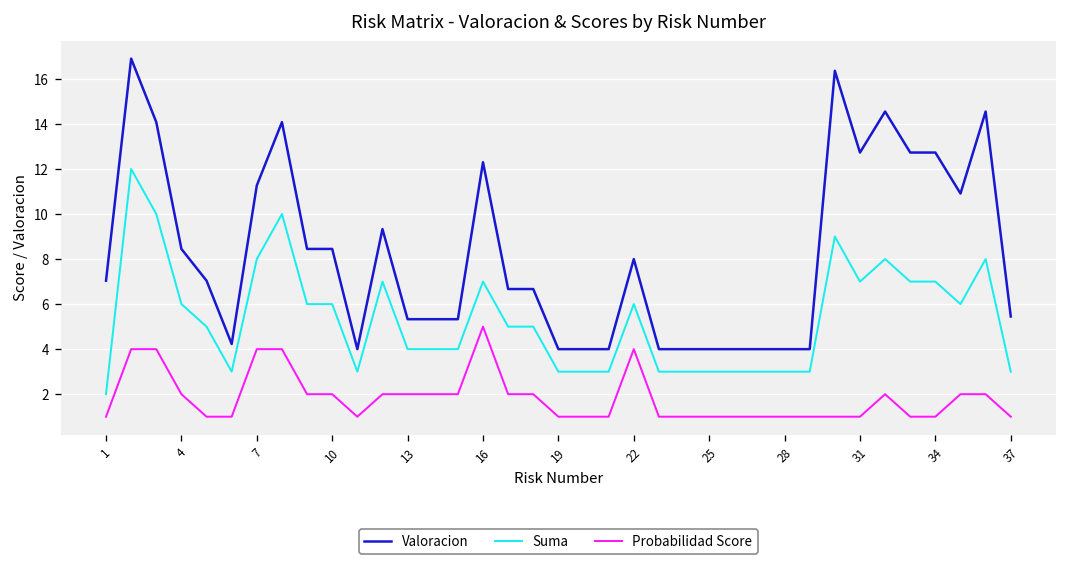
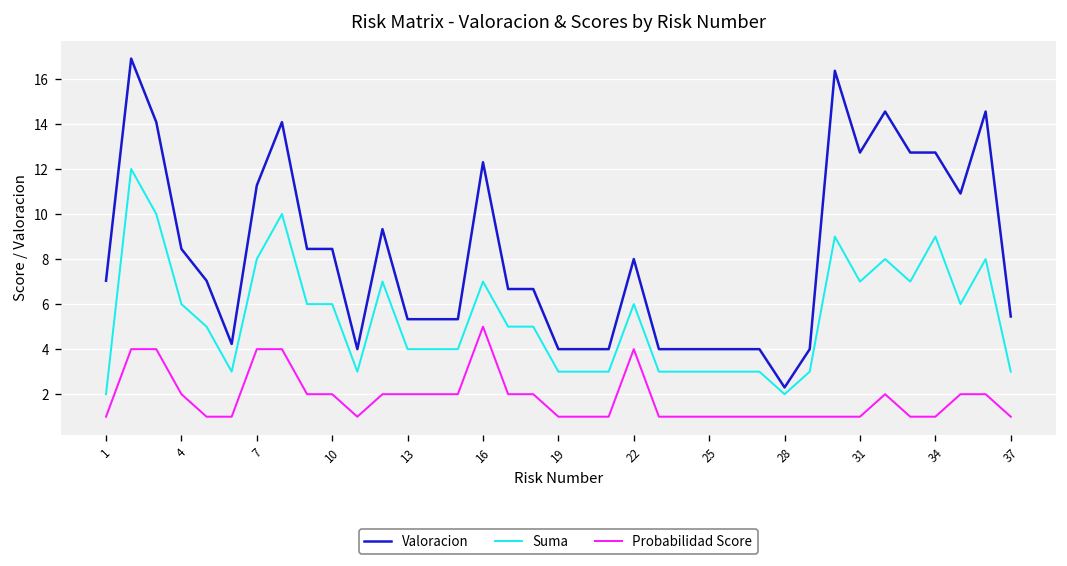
Valoracion, 28: 4.0 -> 2.3
Suma, 28: 3 -> 2
Suma, 34: 7 -> 9
